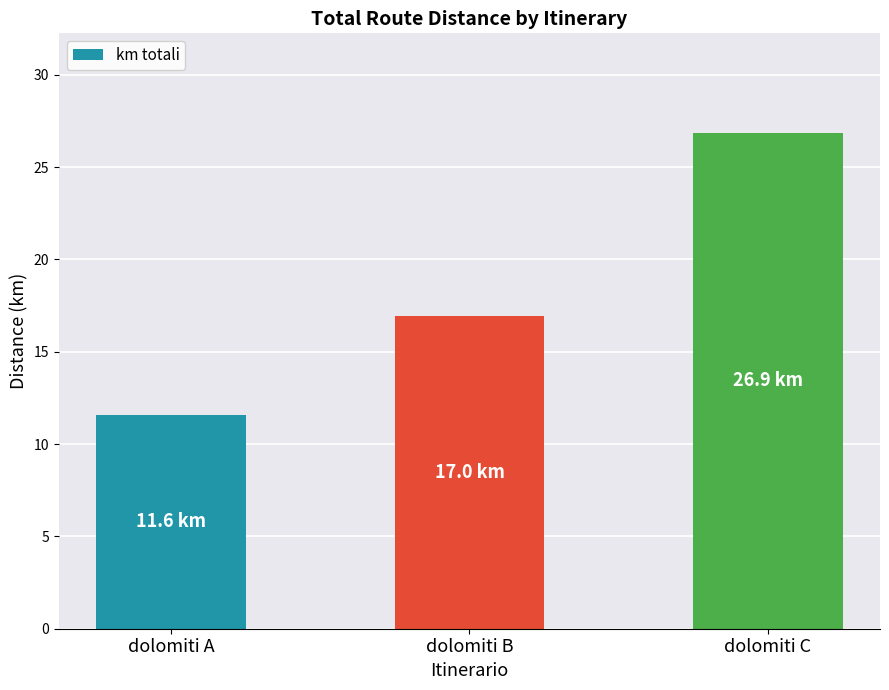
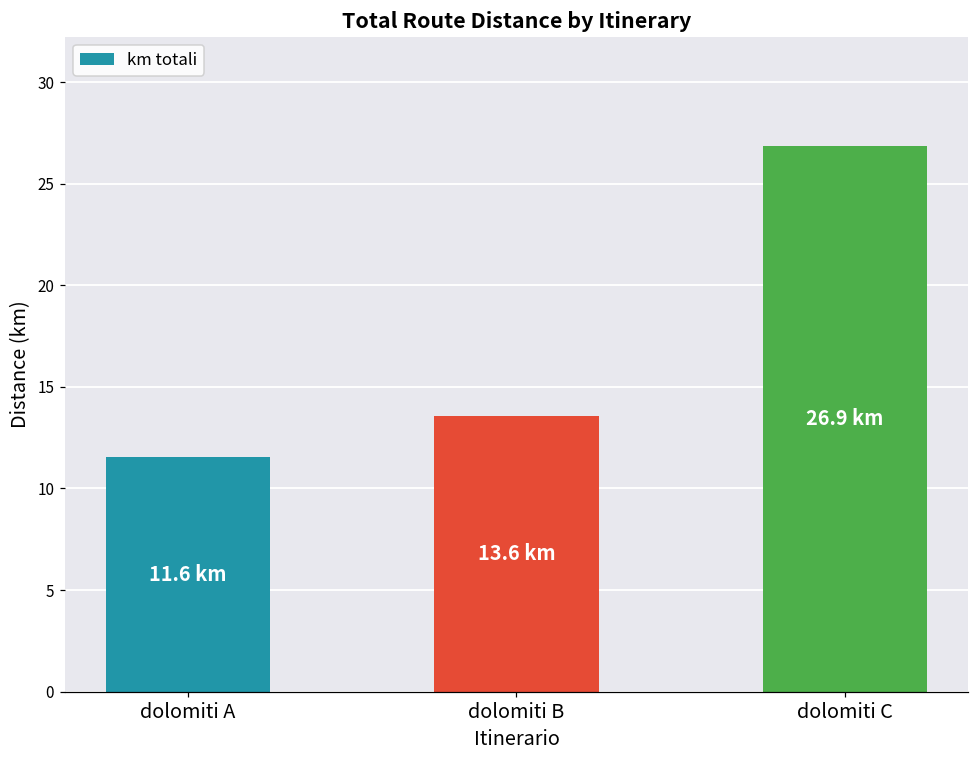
dolomiti B: 17.0 -> 13.6
